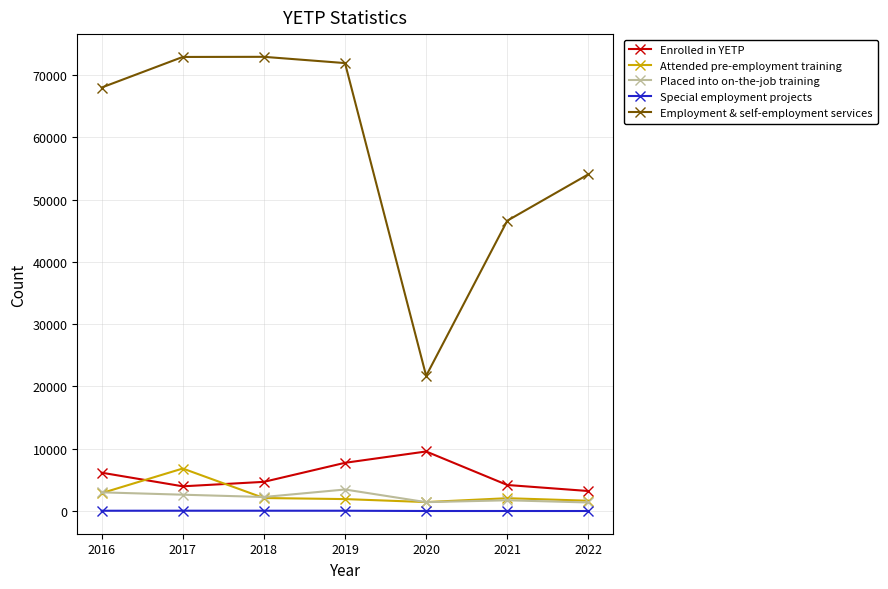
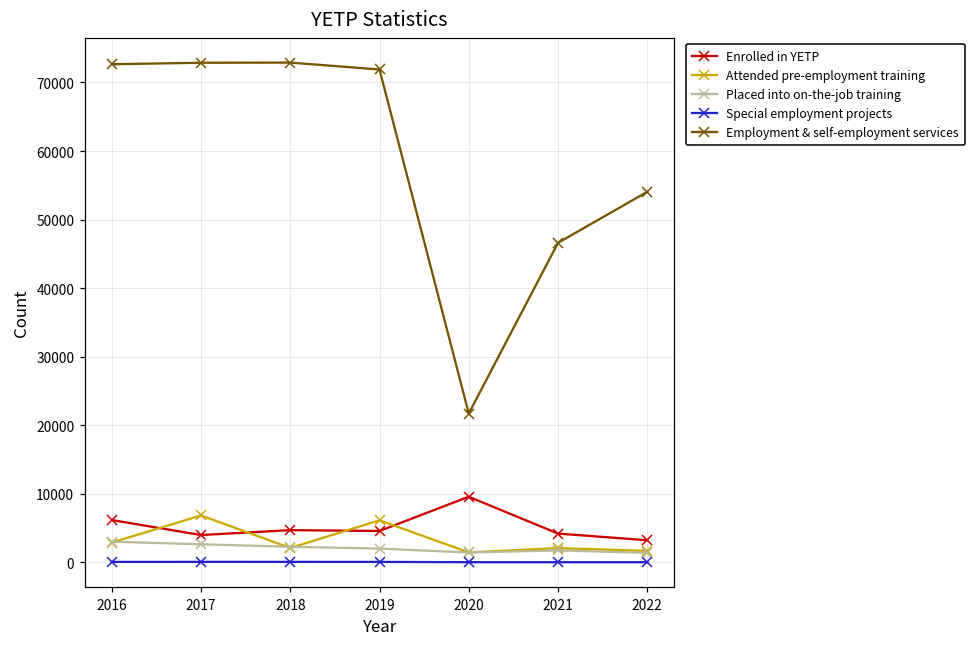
Employment & self-employment services, 2016: 68000 -> 73000
Enrolled in YETP, 2019: 8000 -> 5000
Attended pre-employment training, 2019: 2000 -> 6000
Placed into on-the-job training, 2019: 3000 -> 2000
